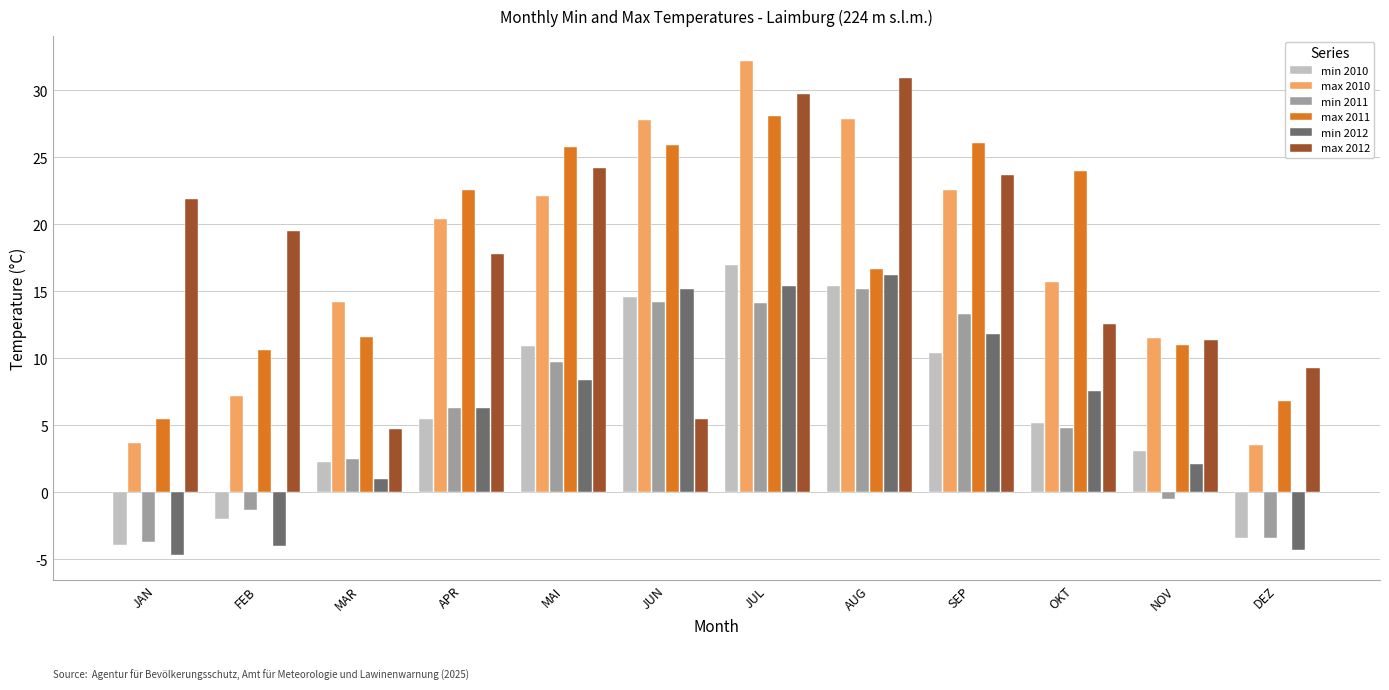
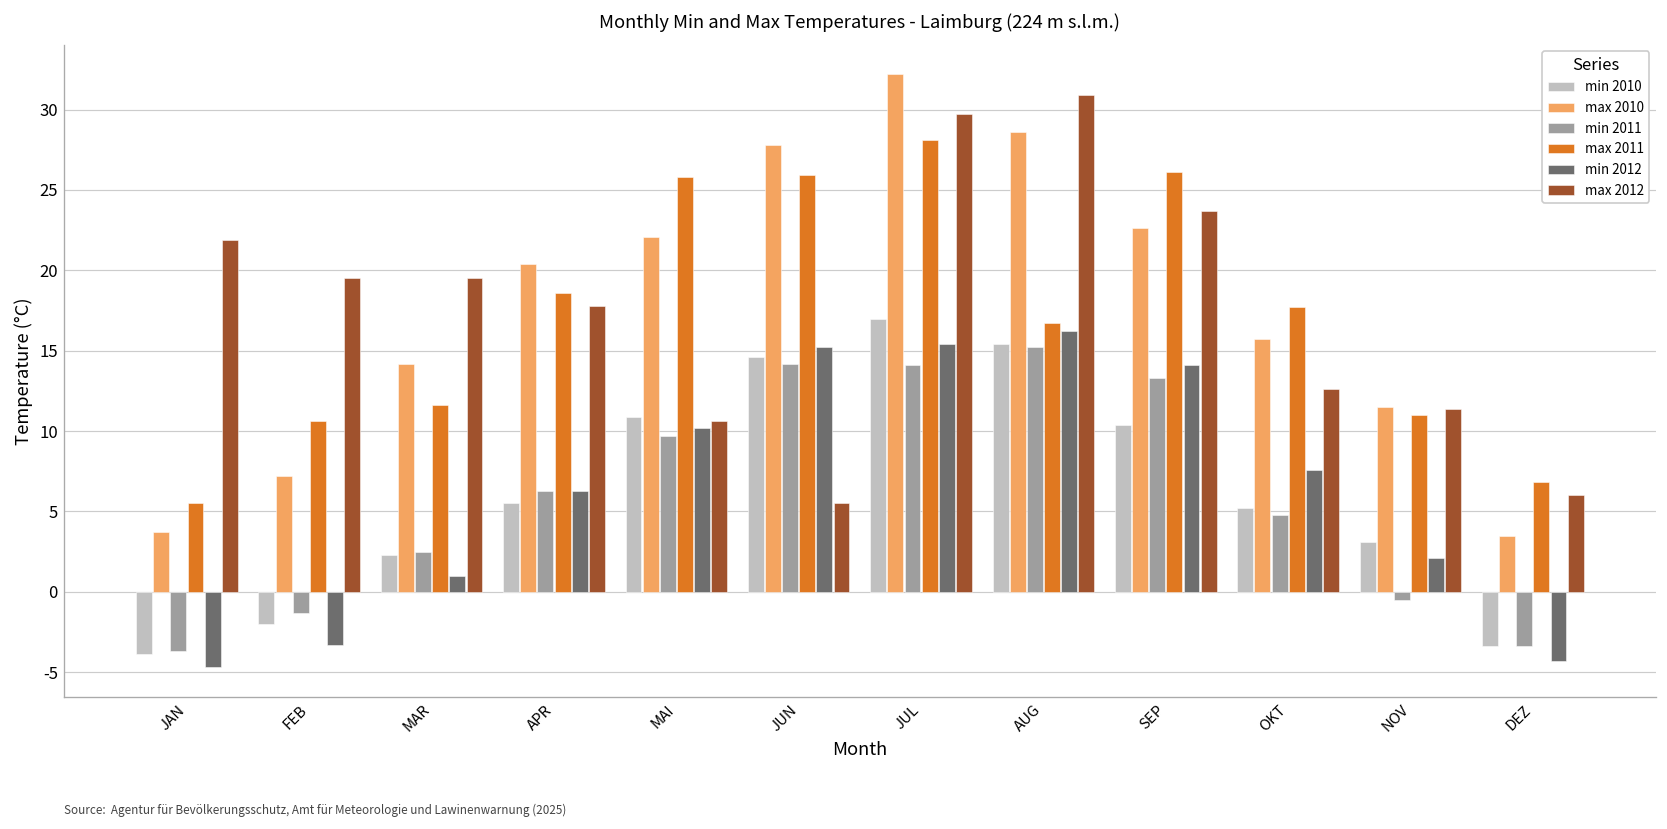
min 2012, FEB: -4.0 -> -3.3
max 2012, MAR: 4.7 -> 19.5
max 2011, APR: 22.6 -> 18.6
min 2012, MAI: 8.4 -> 10.2
max 2012, MAI: 24.2 -> 10.6
max 2010, AUG: 27.9 -> 28.6
min 2012, SEP: 11.8 -> 14.1
max 2011, OKT: 24.0 -> 17.7
max 2012, DEZ: 9.3 -> 6.0
